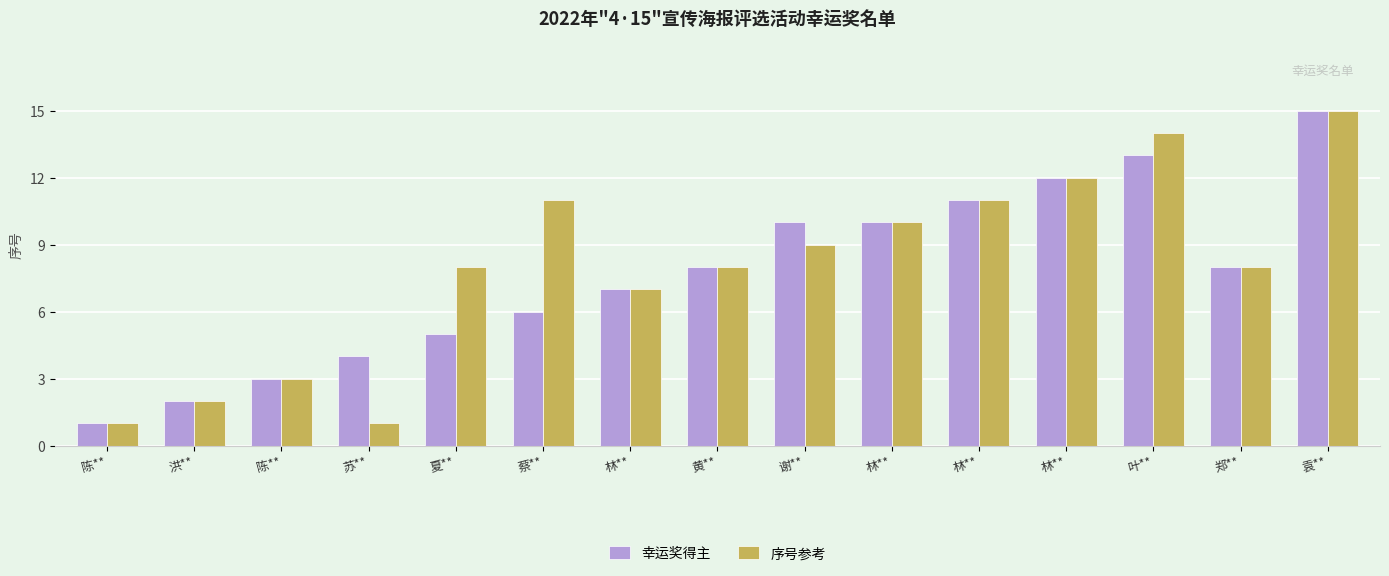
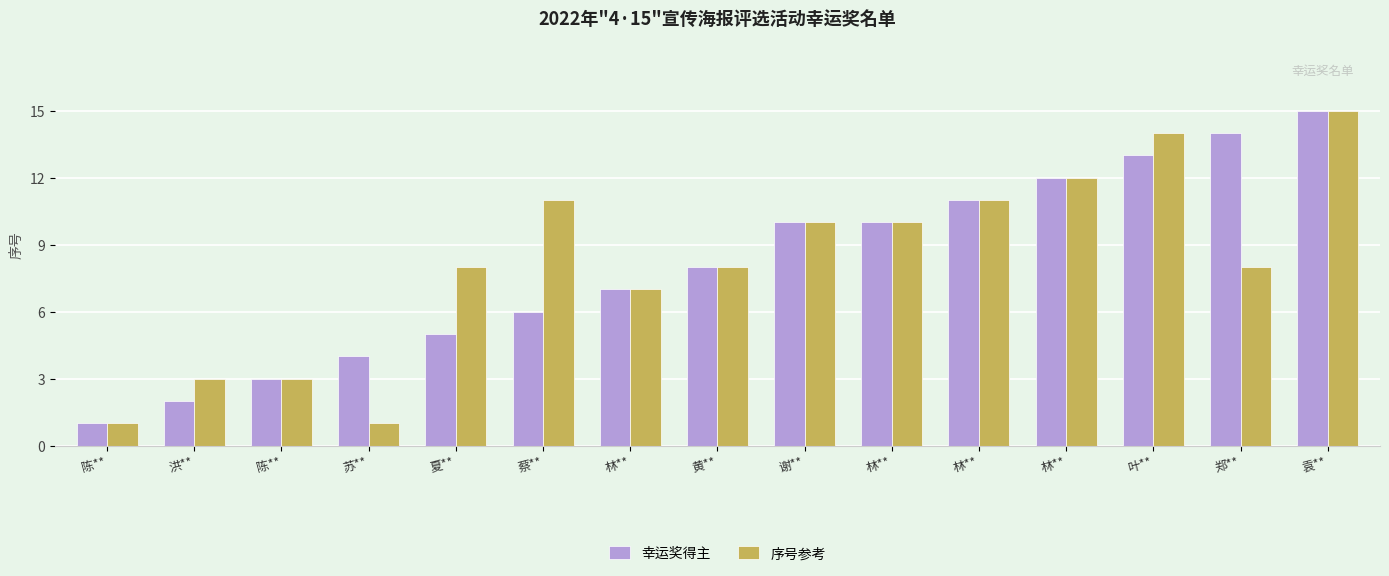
序号参考, 洪**: 2 -> 3
序号参考, 谢**: 9 -> 10
幸运奖得主, 郑**: 8 -> 14
